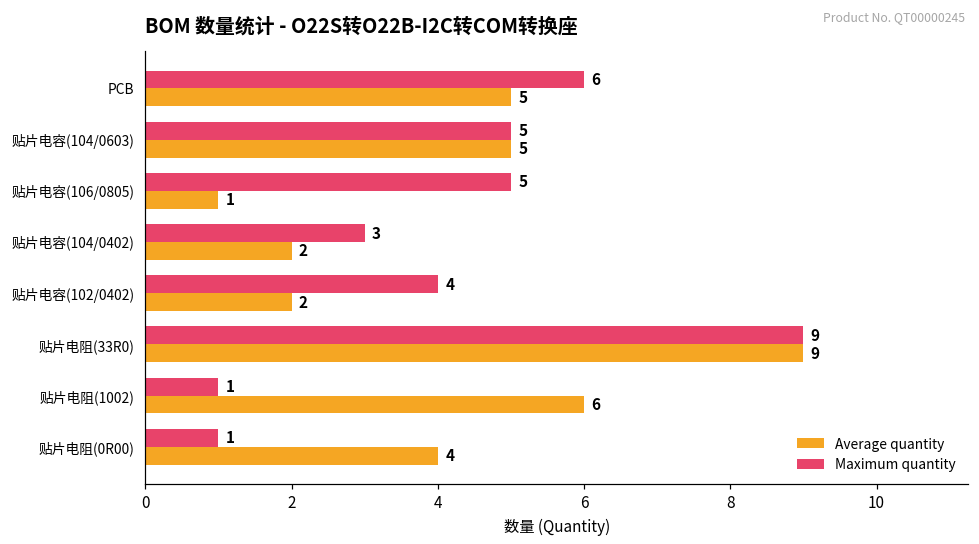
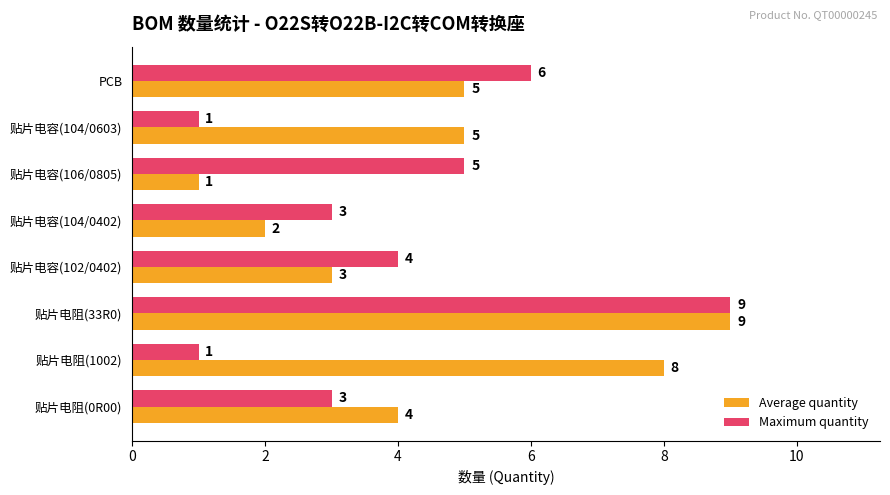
Maximum quantity, 贴片电容(104/0603): 5 -> 1
Average quantity, 贴片电容(102/0402): 2 -> 3
Average quantity, 贴片电阻(1002): 6 -> 8
Maximum quantity, 贴片电阻(0R00): 1 -> 3
